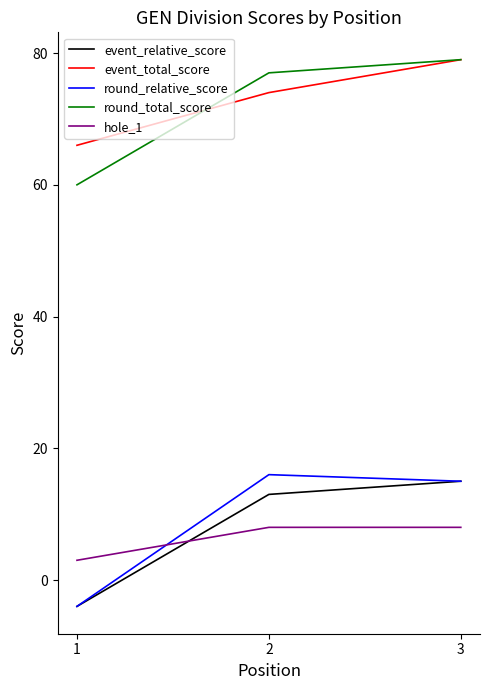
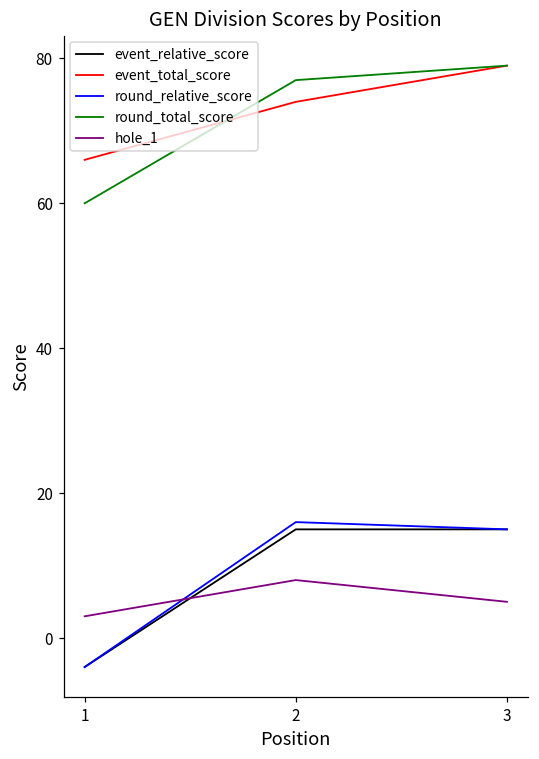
event_relative_score, 2: 13 -> 15
hole_1, 3: 8 -> 5
